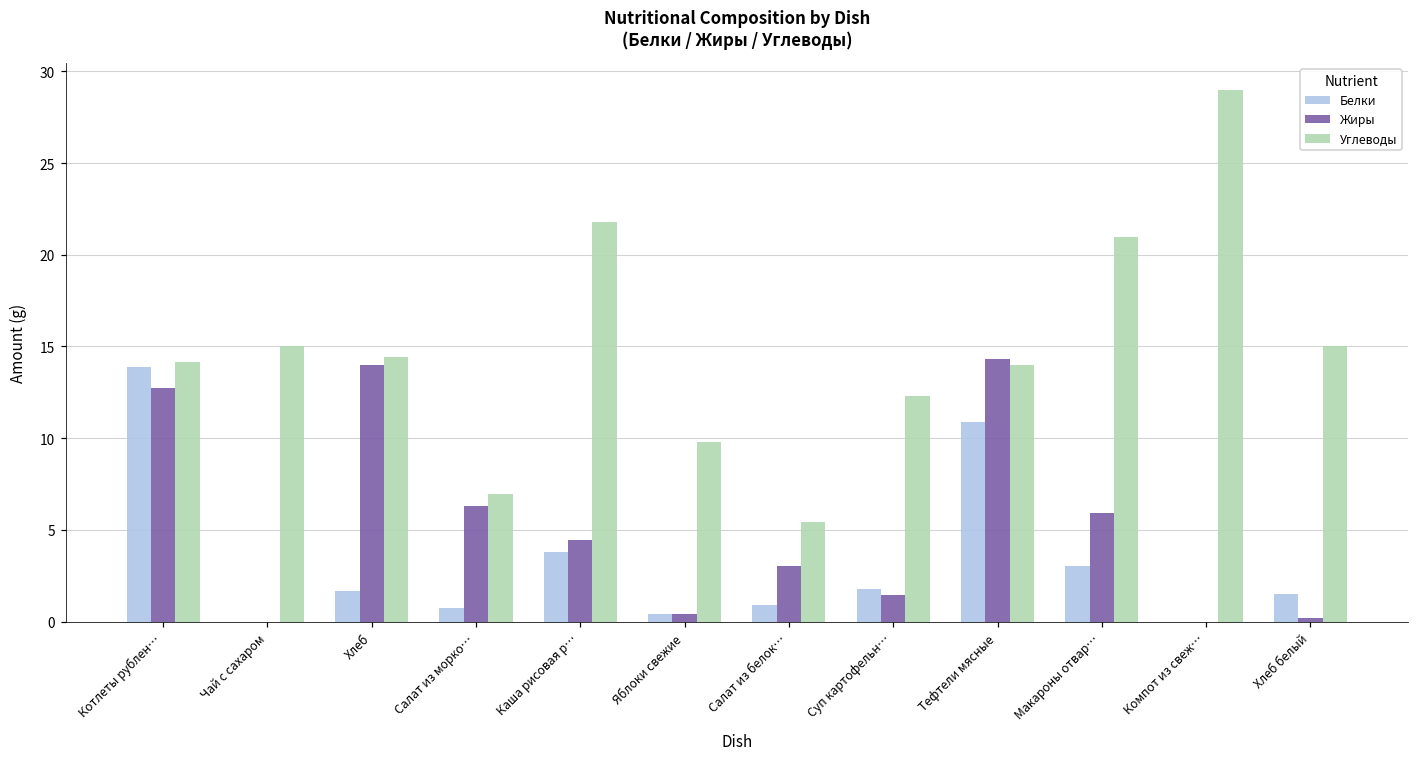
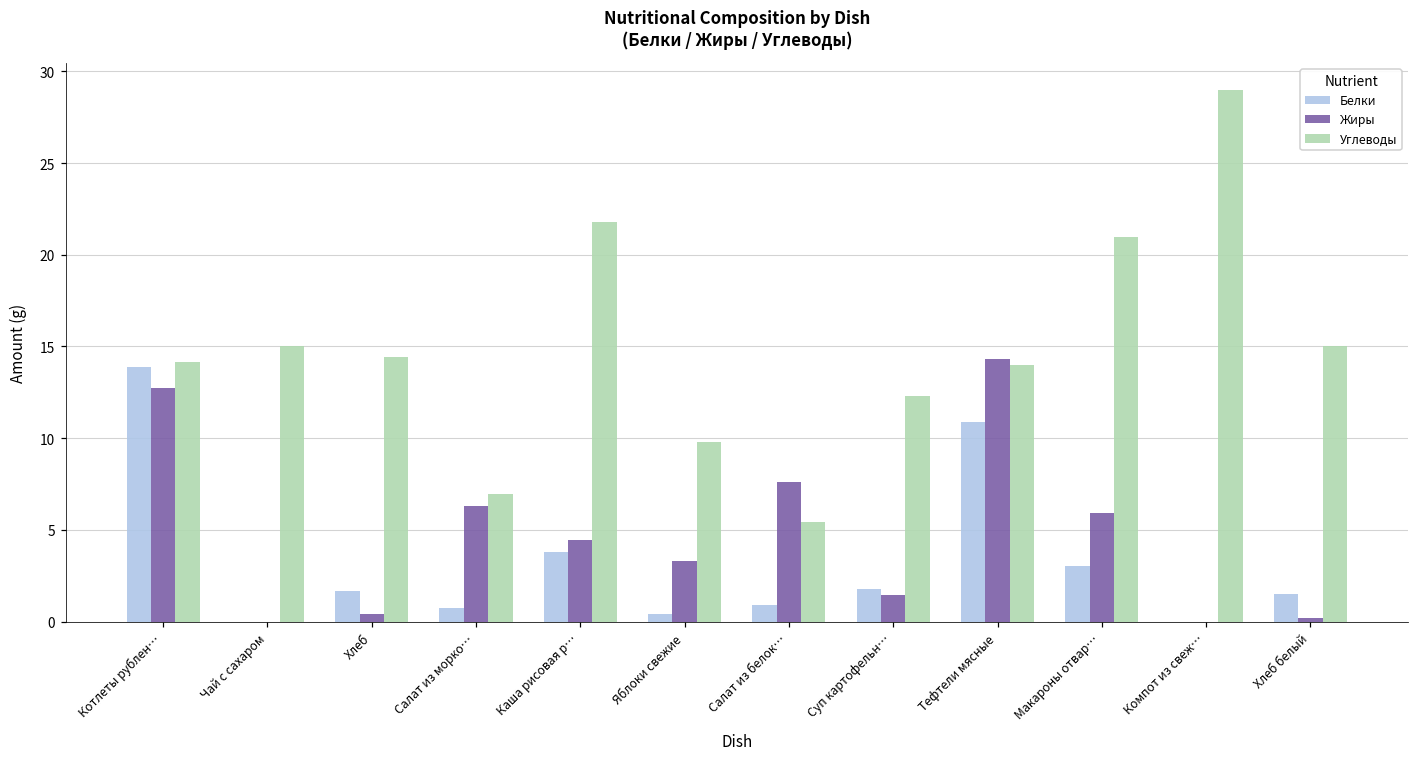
Жиры, Хлеб: 14.0 -> 0.4
Жиры, Яблоки свежие: 0.4 -> 3.3
Жиры, Салат из белок…: 3.0 -> 7.6
